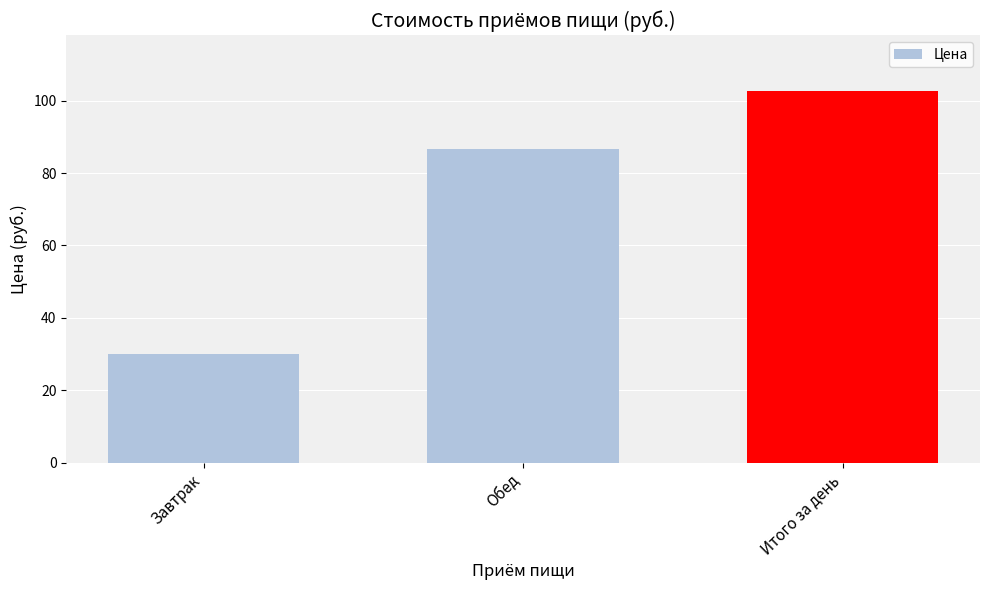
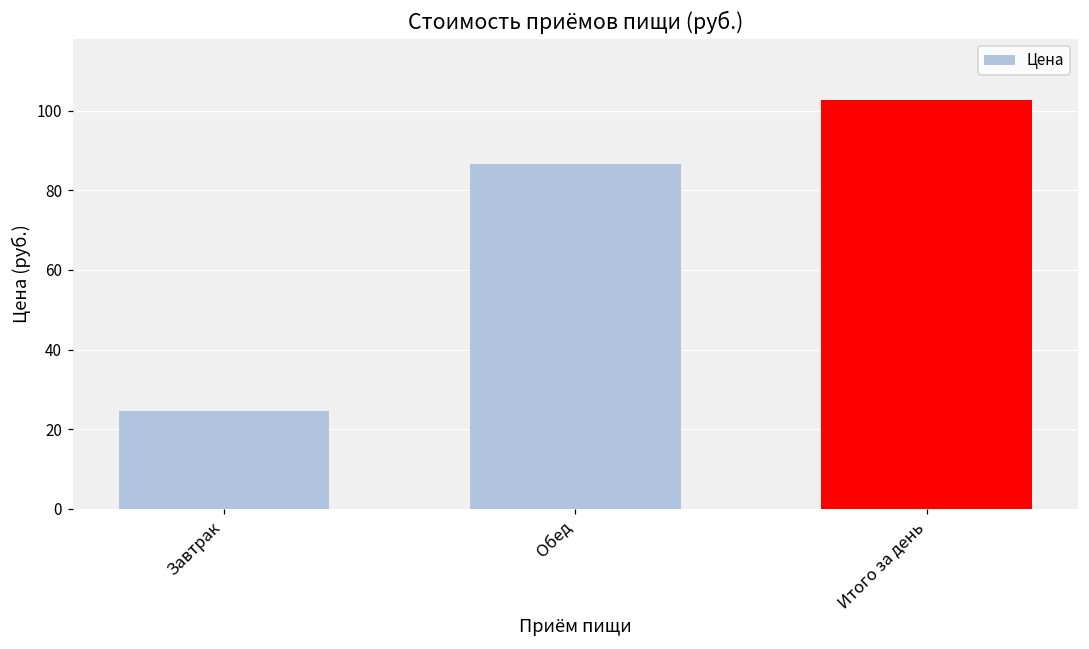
Завтрак: 30 -> 25
